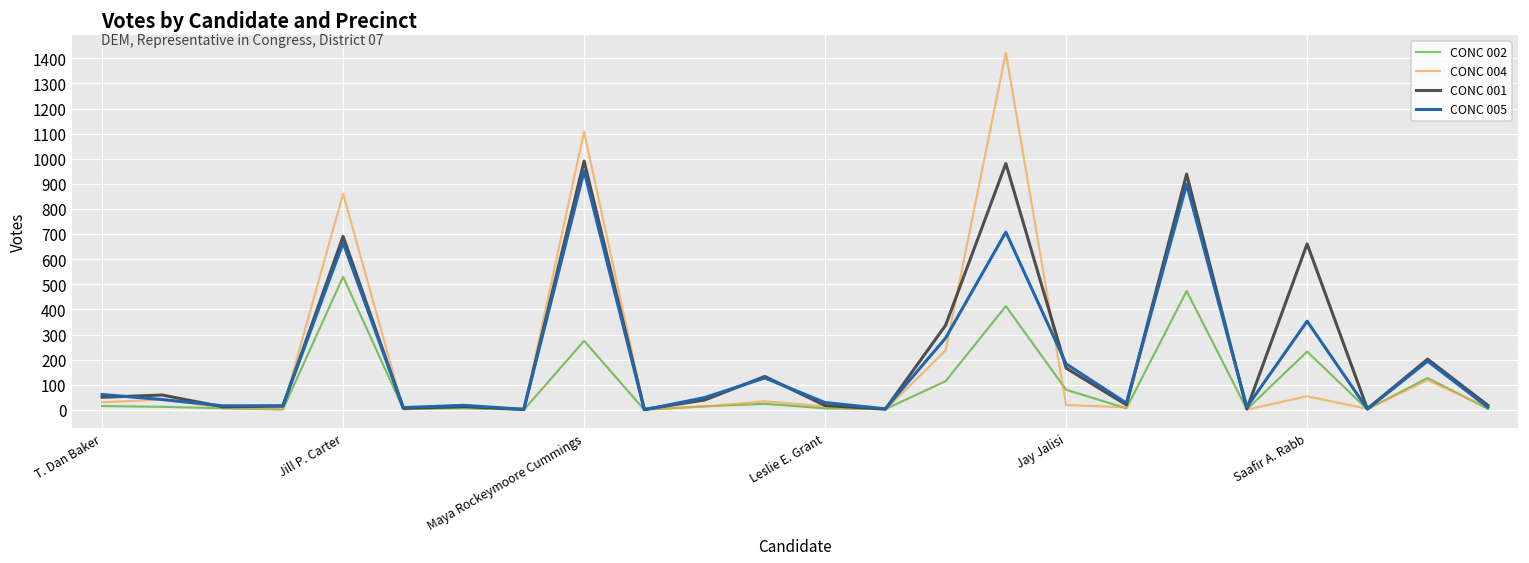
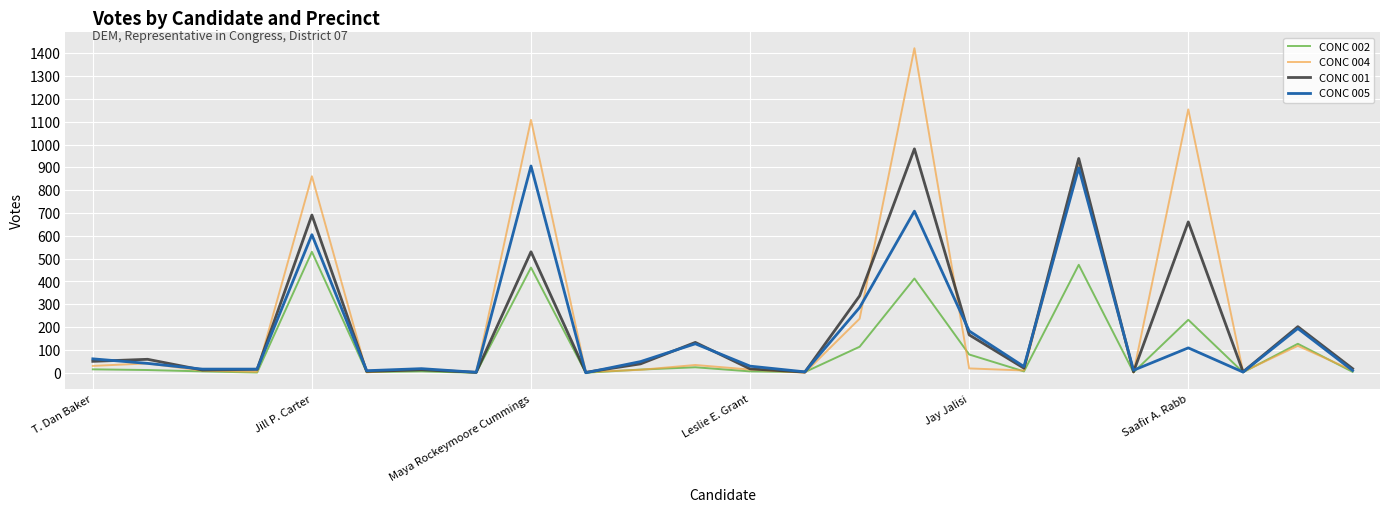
CONC 005, Jill P. Carter: 670 -> 610
CONC 002, Maya Rockeymoore Cummings: 280 -> 460
CONC 001, Maya Rockeymoore Cummings: 990 -> 530
CONC 005, Maya Rockeymoore Cummings: 950 -> 910
CONC 004, Saafir A. Rabb: 50 -> 1150
CONC 005, Saafir A. Rabb: 350 -> 110
